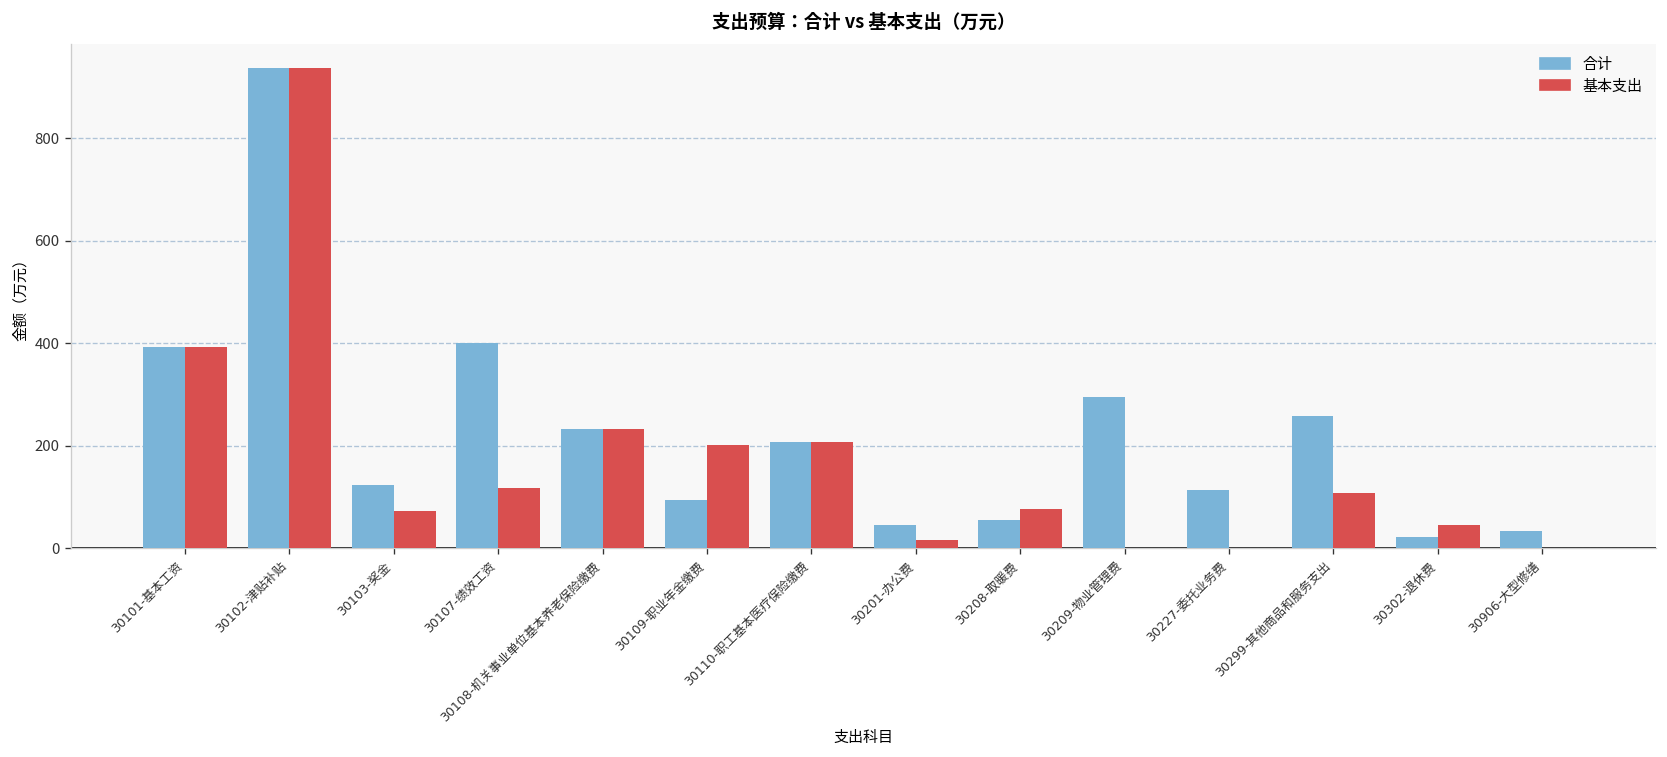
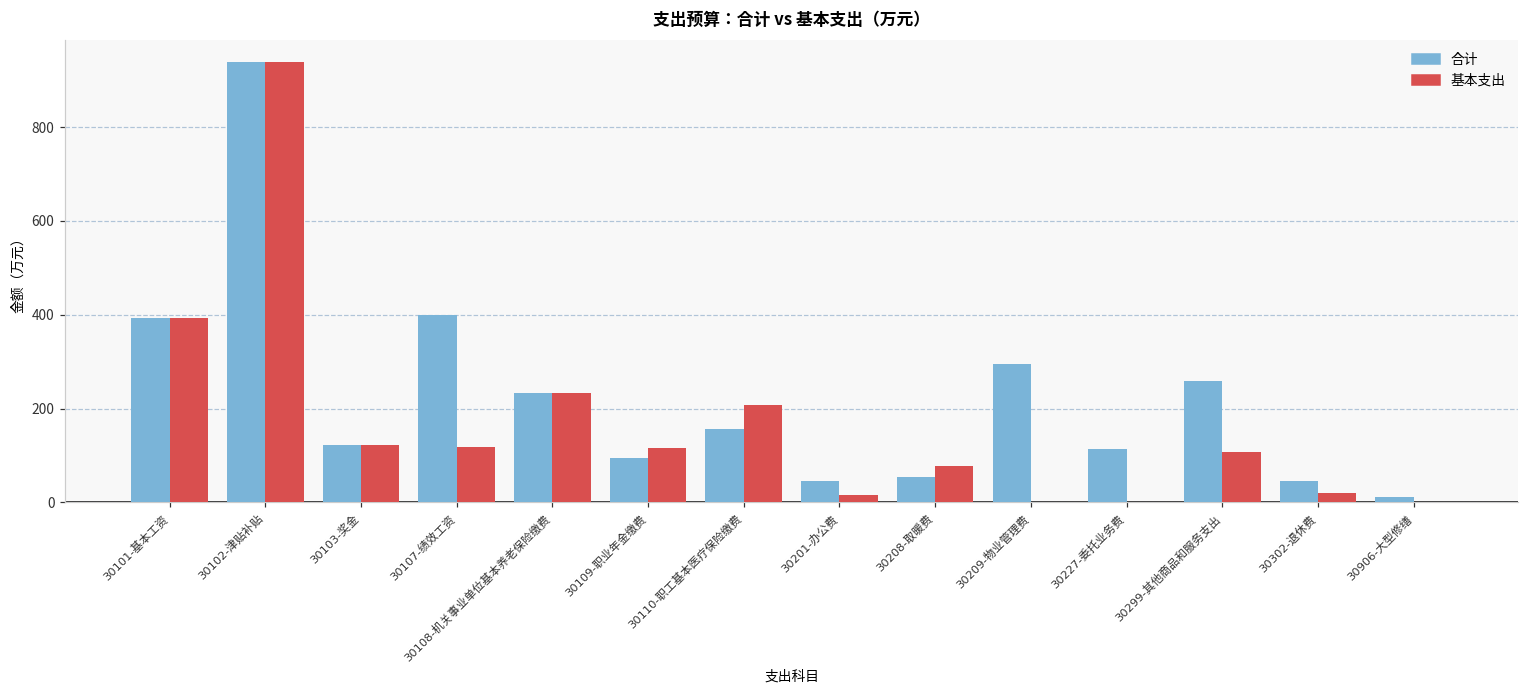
基本支出, 30103-奖金: 70 -> 120
基本支出, 30109-职业年金缴费: 200 -> 120
合计, 30110-职工基本医疗保险缴费: 210 -> 160
合计, 30302-退休费: 20 -> 50
基本支出, 30302-退休费: 50 -> 20
合计, 30906-大型修缮: 30 -> 10
